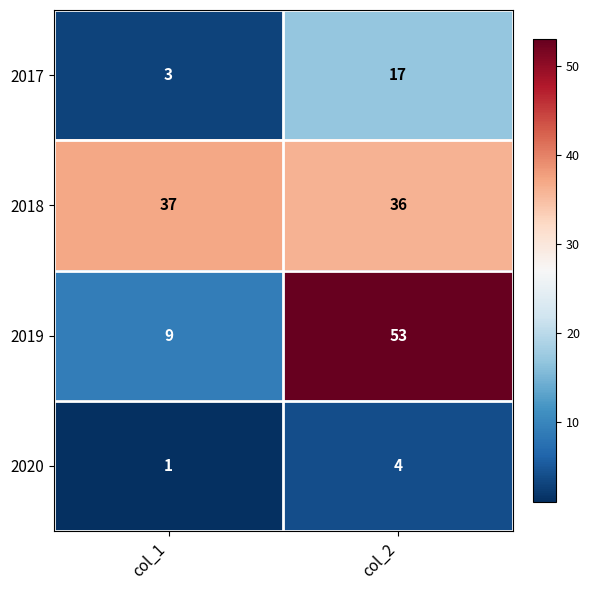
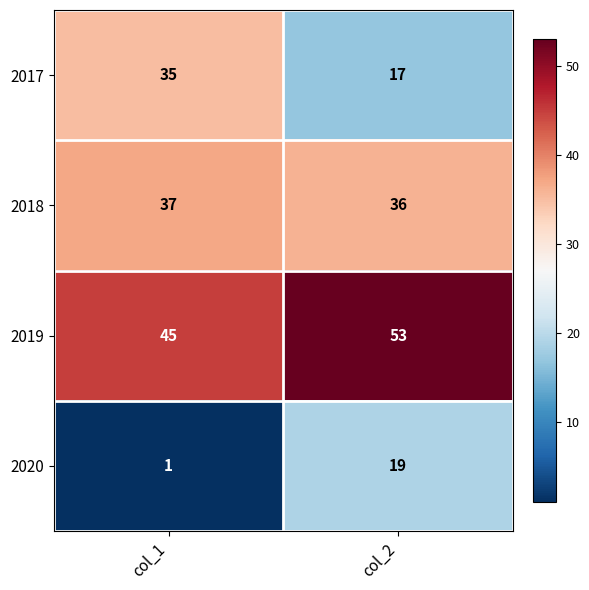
2017, col_1: 3 -> 35
2019, col_1: 9 -> 45
2020, col_2: 4 -> 19
